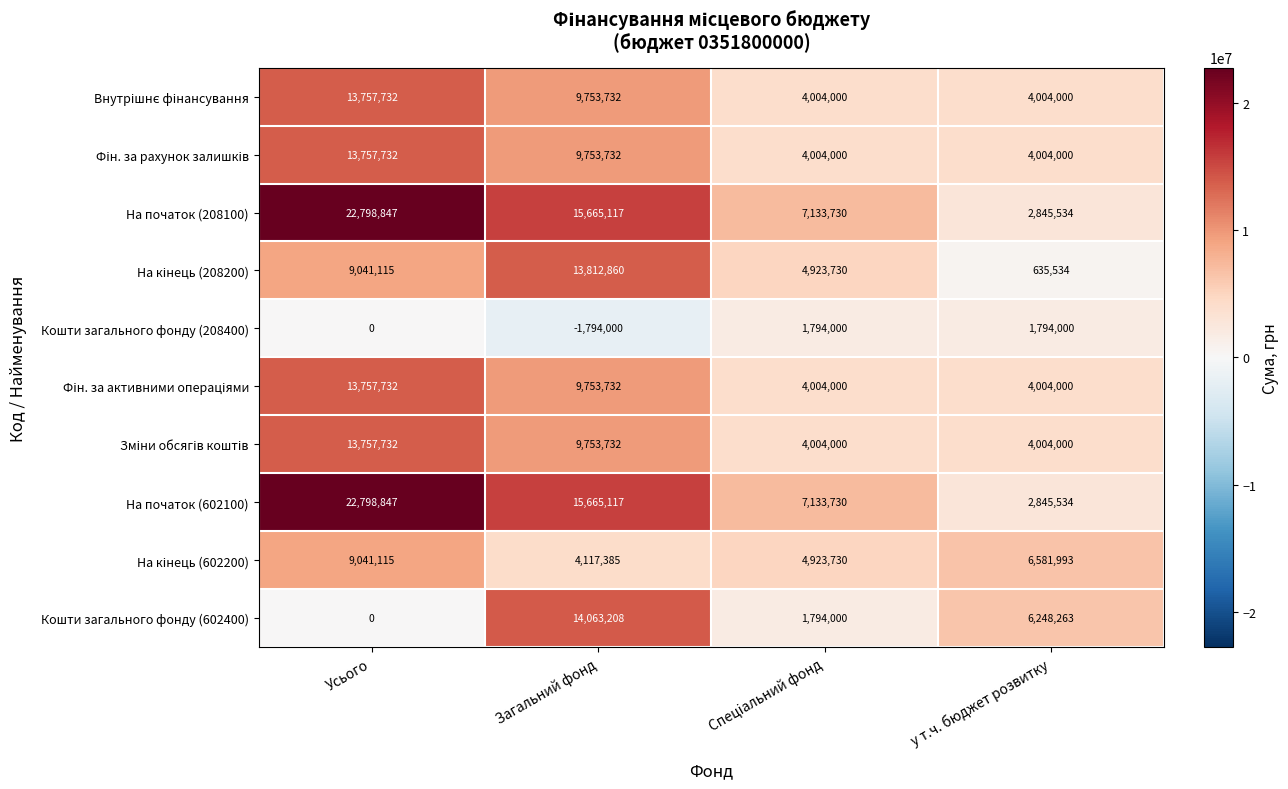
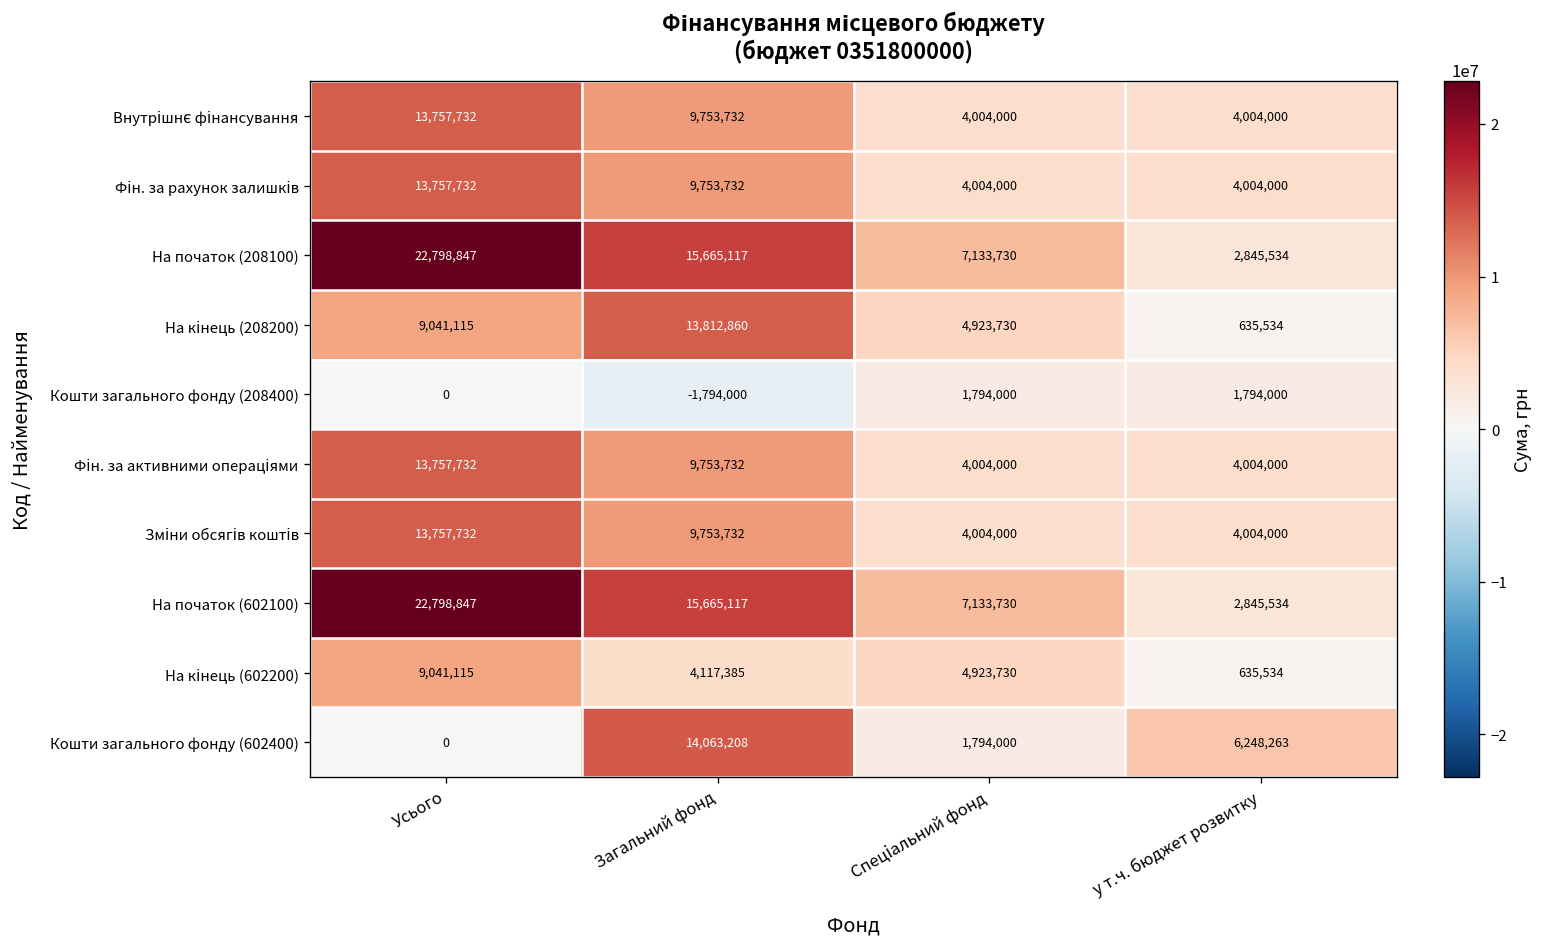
На кінець (602200), у т.ч. бюджет розвитку: 6,581,993 -> 635,534
